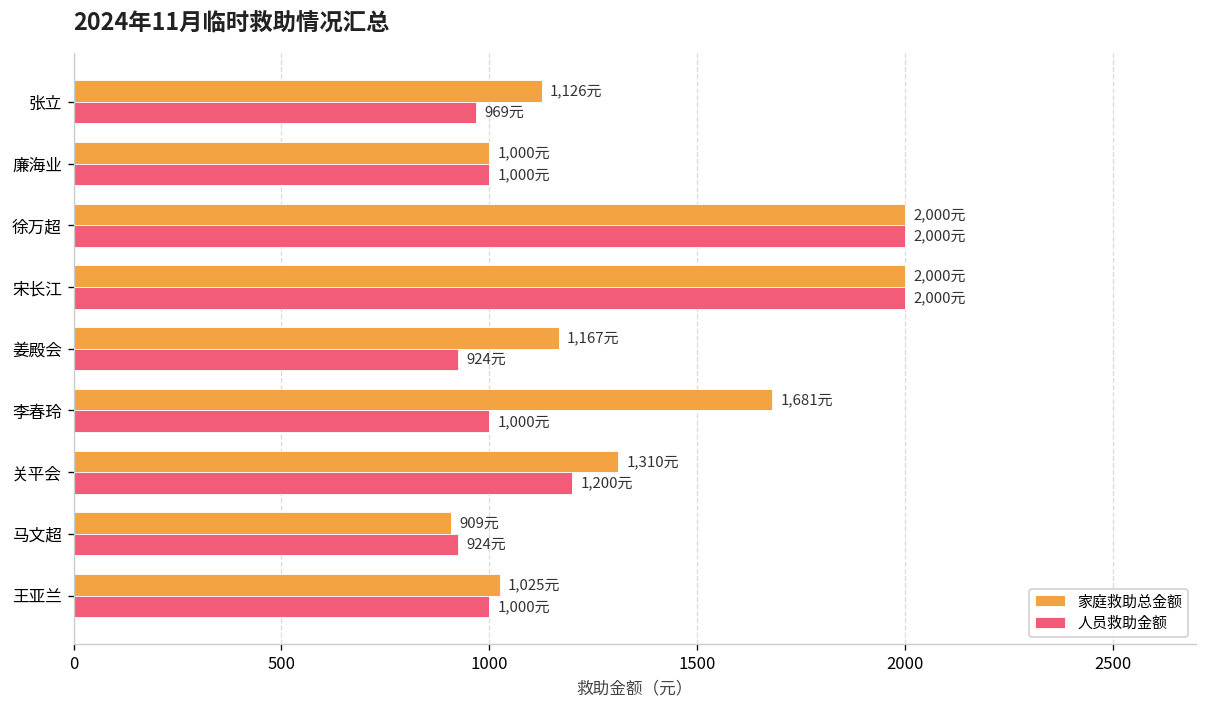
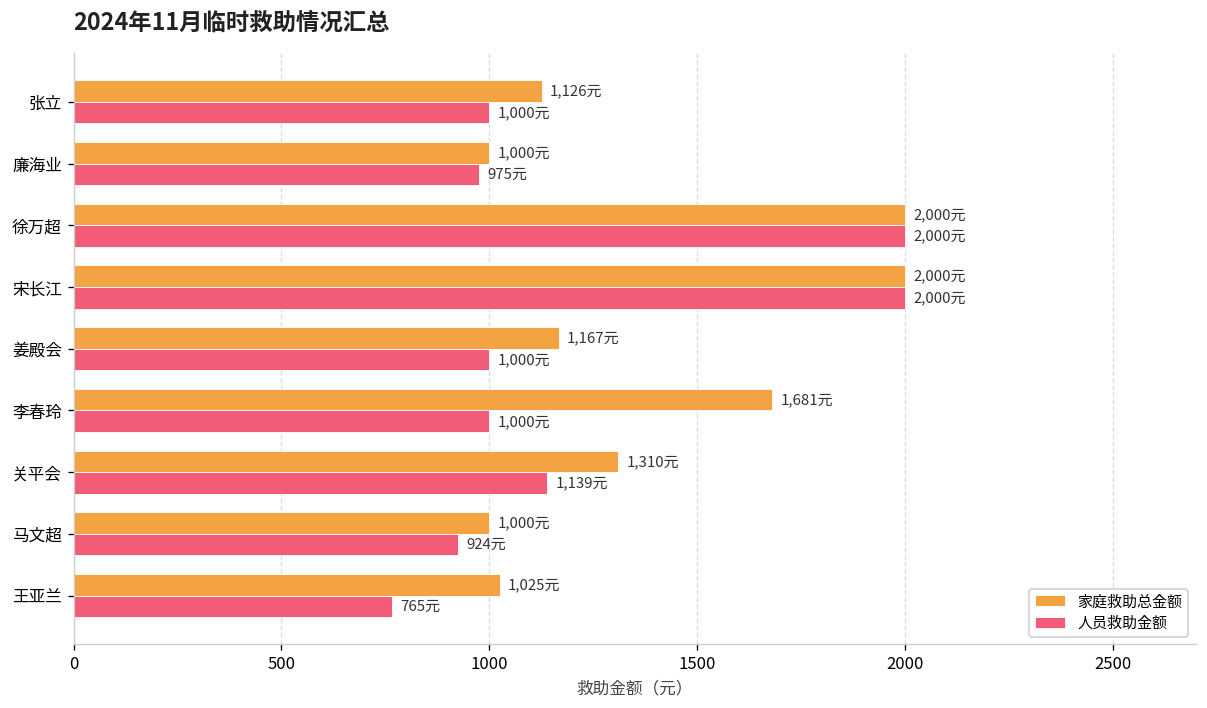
人员救助金额, 张立: 969元 -> 1,000元
人员救助金额, 廉海业: 1,000元 -> 975元
人员救助金额, 姜殿会: 924元 -> 1,000元
人员救助金额, 关平会: 1,200元 -> 1,139元
家庭救助总金额, 马文超: 909元 -> 1,000元
人员救助金额, 王亚兰: 1,000元 -> 765元
